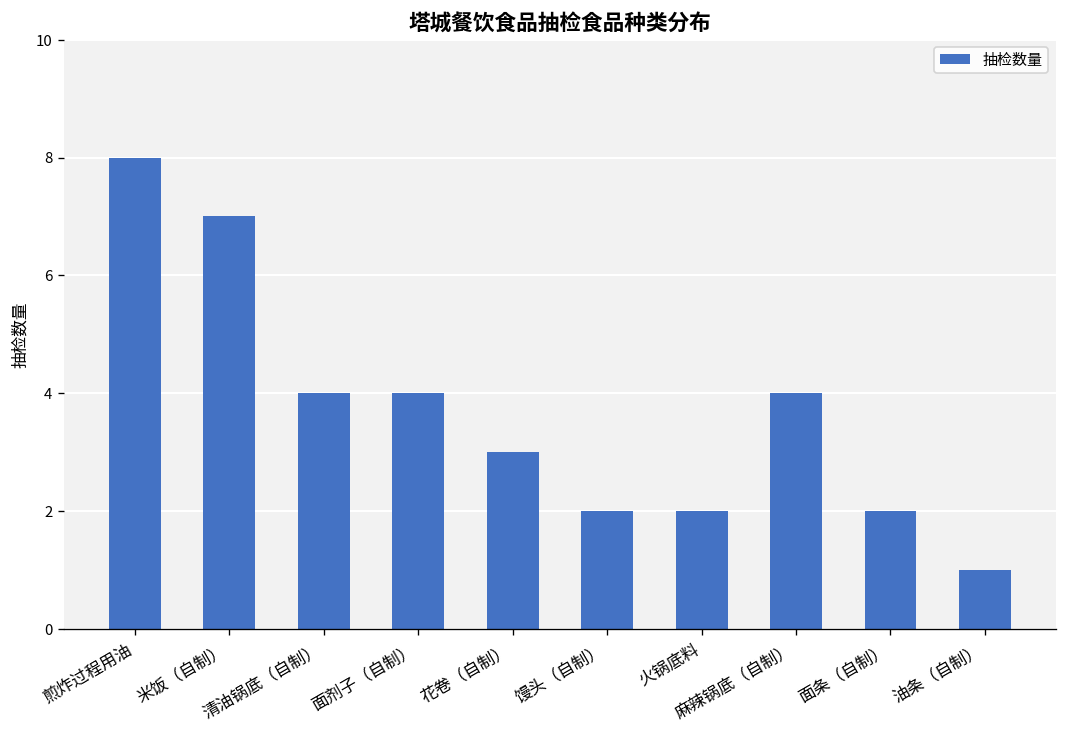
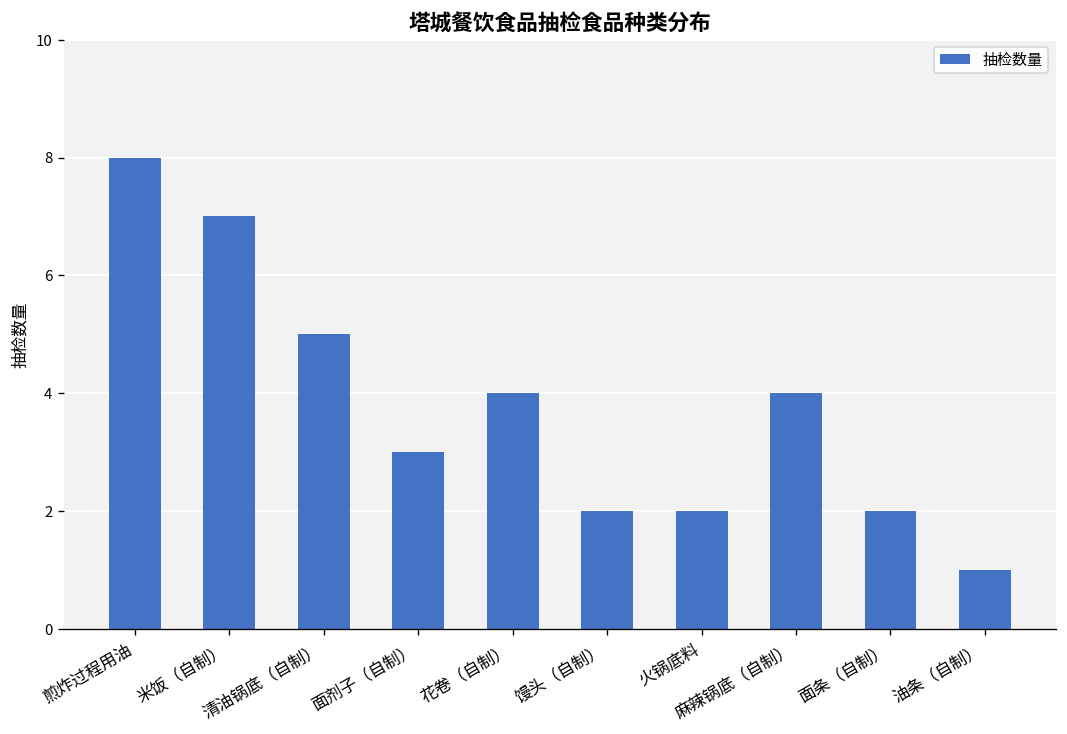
清油锅底（自制）: 4 -> 5
面剂子（自制）: 4 -> 3
花卷（自制）: 3 -> 4
